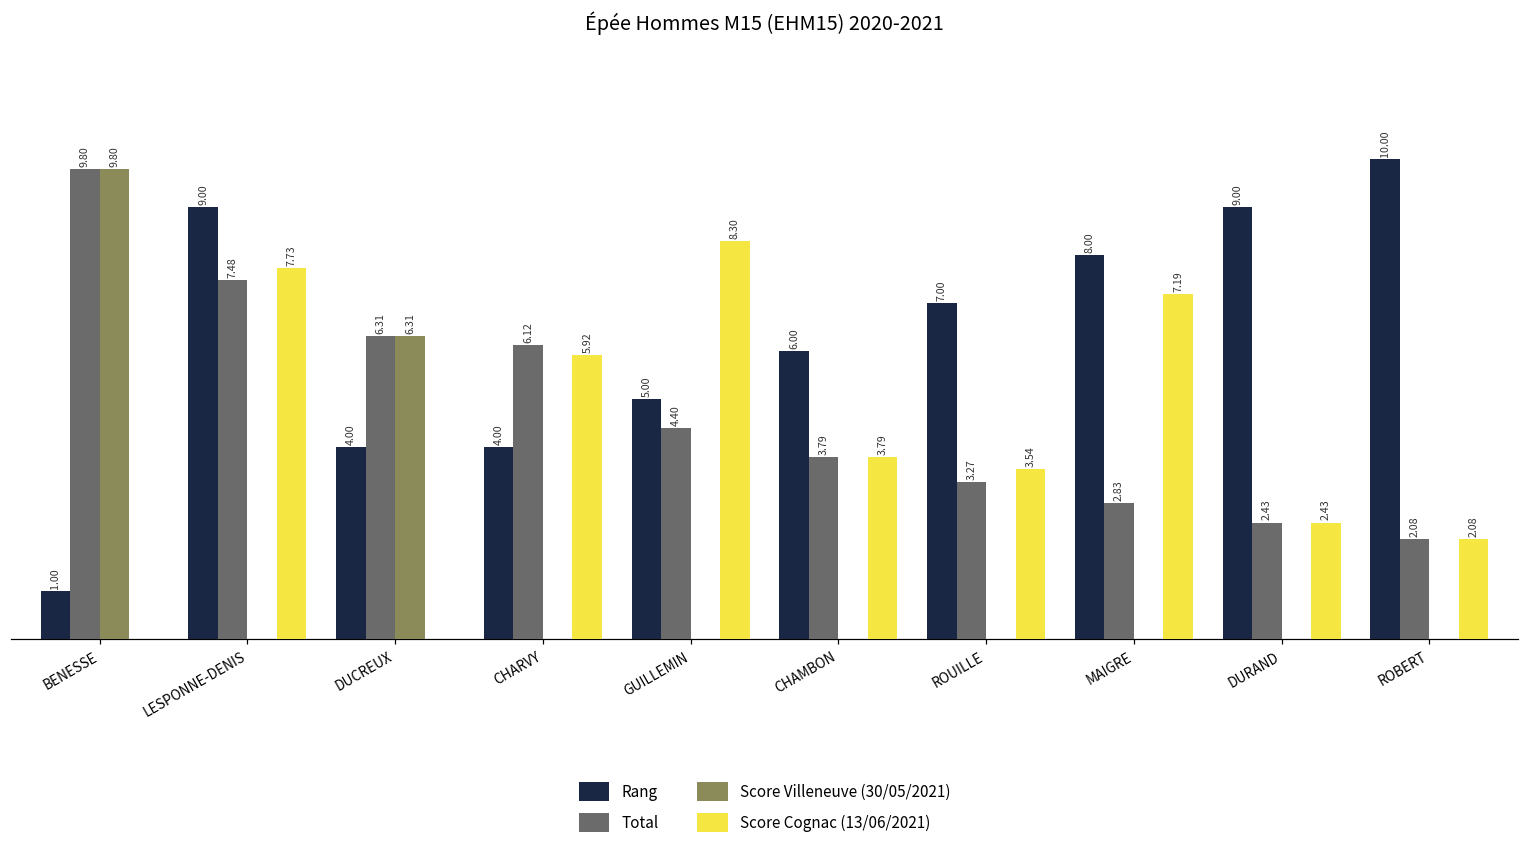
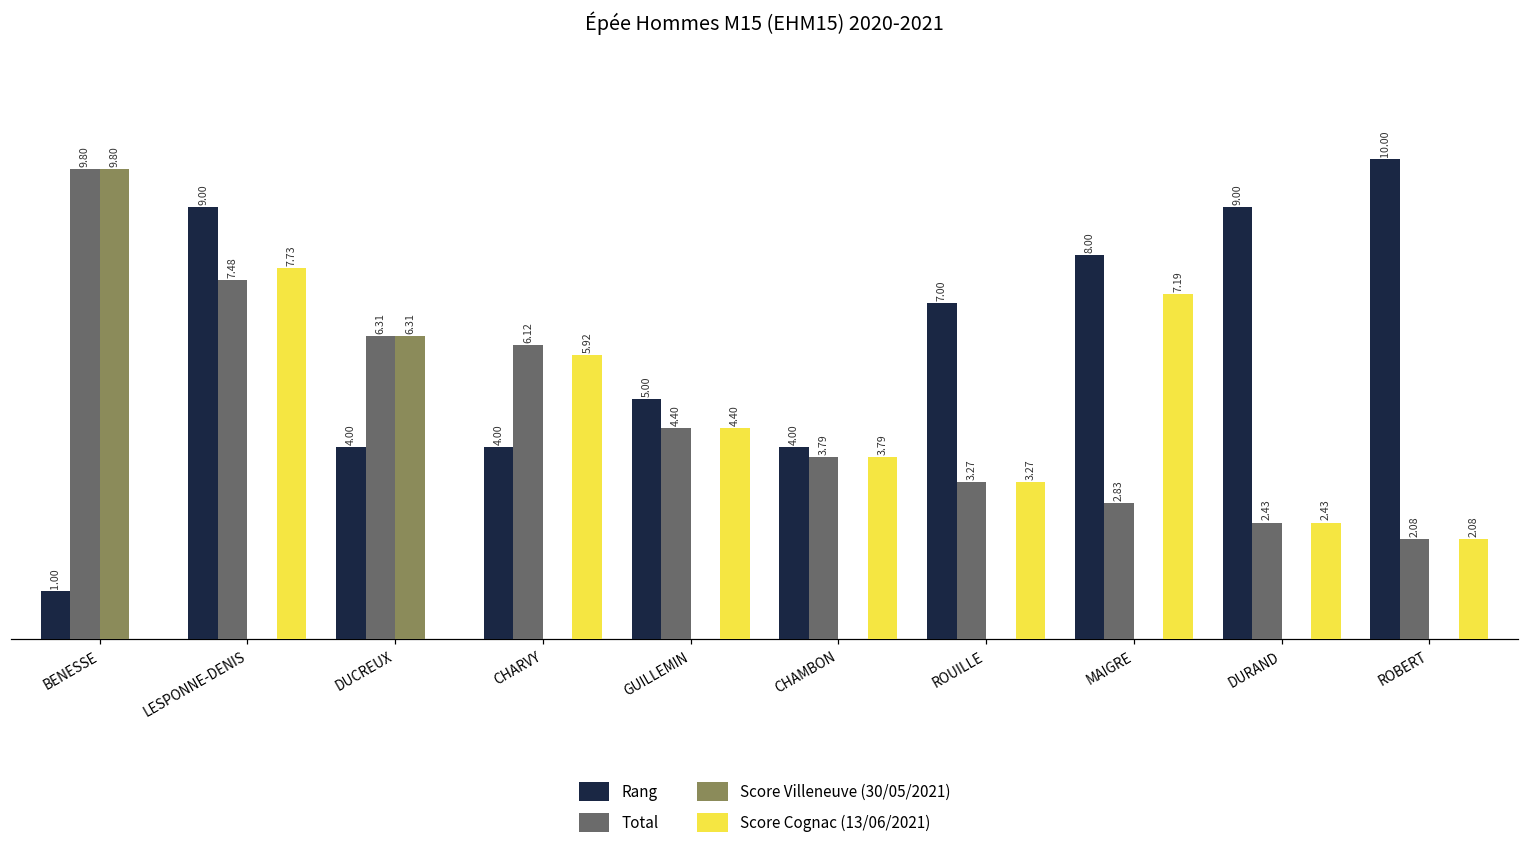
Score Cognac (13/06/2021), GUILLEMIN: 8.30 -> 4.40
Rang, CHAMBON: 6.00 -> 4.00
Score Cognac (13/06/2021), ROUILLE: 3.54 -> 3.27
